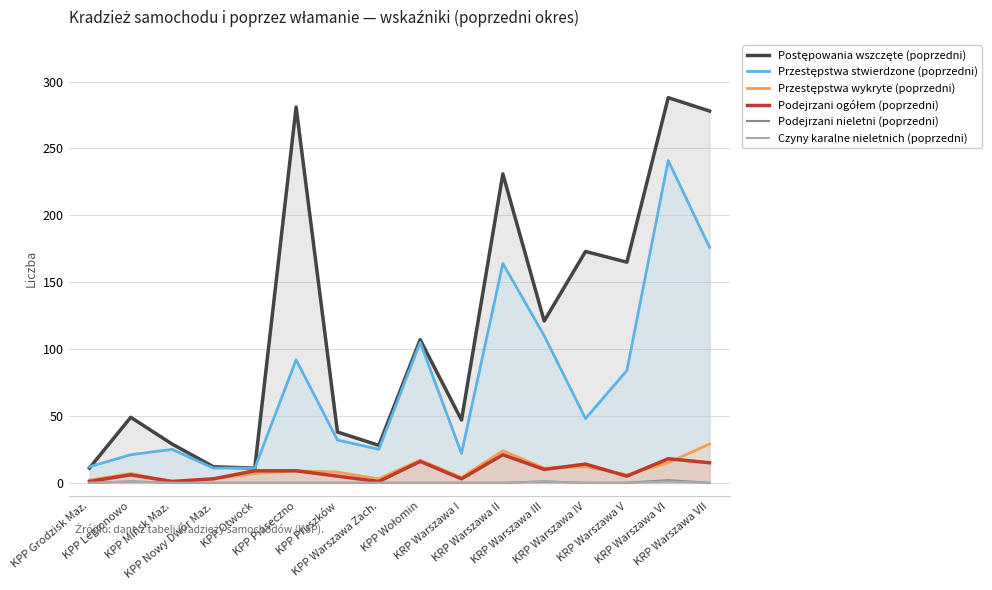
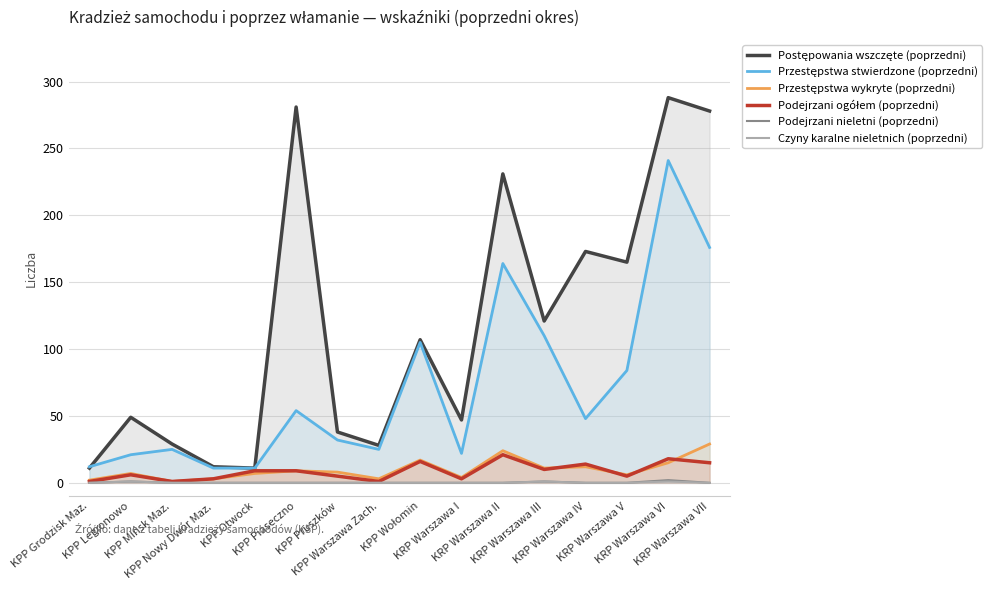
Przestępstwa stwierdzone (poprzedni), KPP Piaseczno: 92 -> 54
